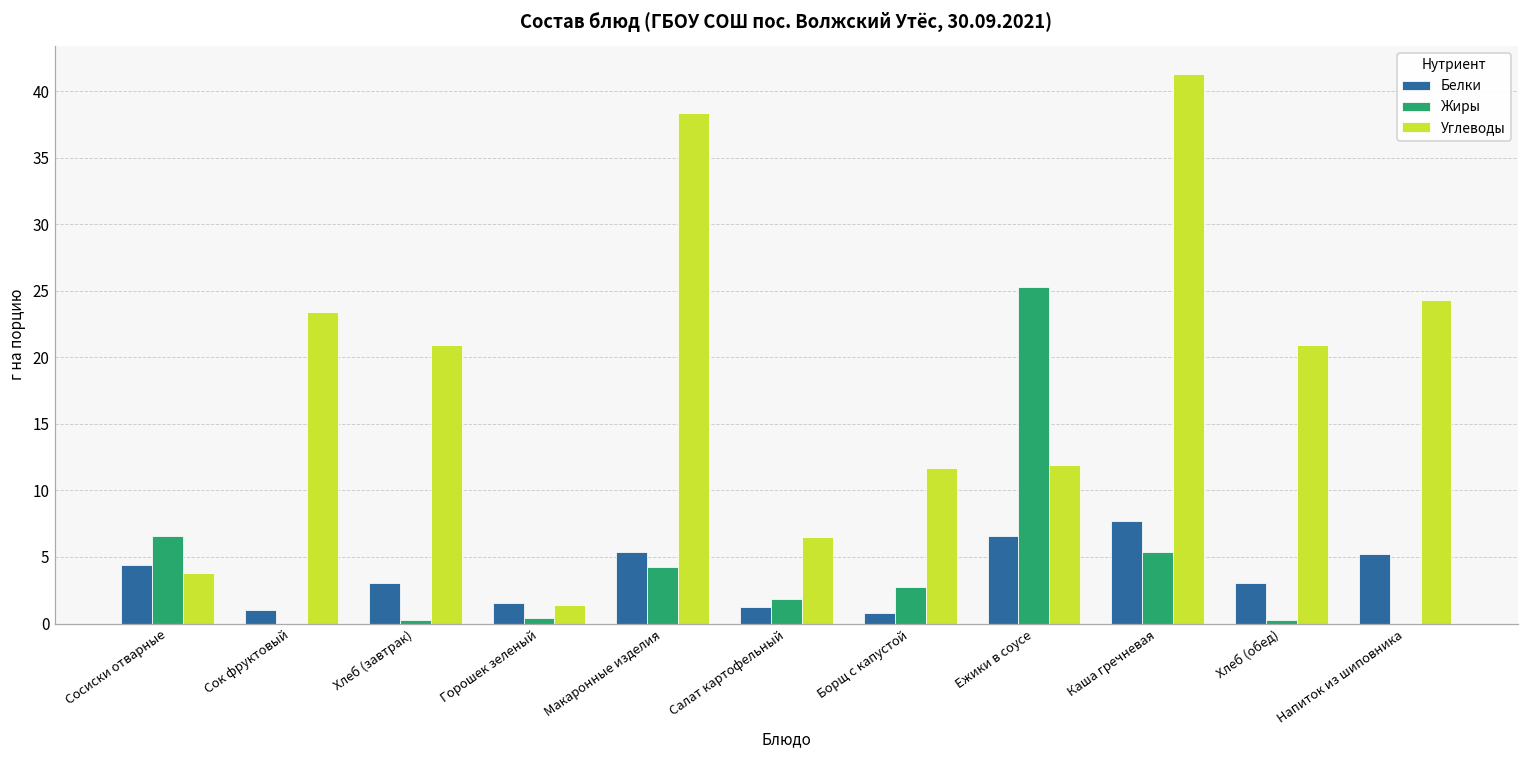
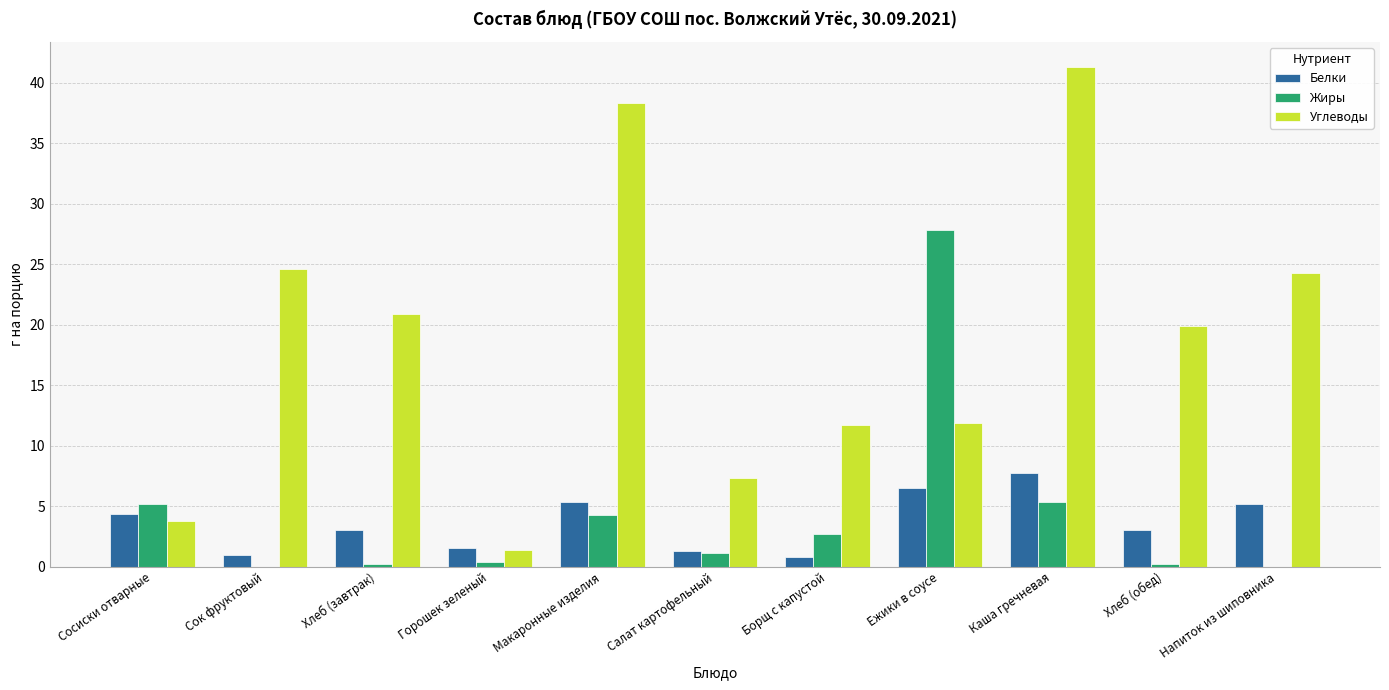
Жиры, Сосиски отварные: 6.6 -> 5.2
Углеводы, Сок фруктовый: 23.4 -> 24.6
Жиры, Салат картофельный: 1.8 -> 1.1
Углеводы, Салат картофельный: 6.5 -> 7.3
Жиры, Ежики в соусе: 25.3 -> 27.9
Углеводы, Хлеб (обед): 20.9 -> 19.9
